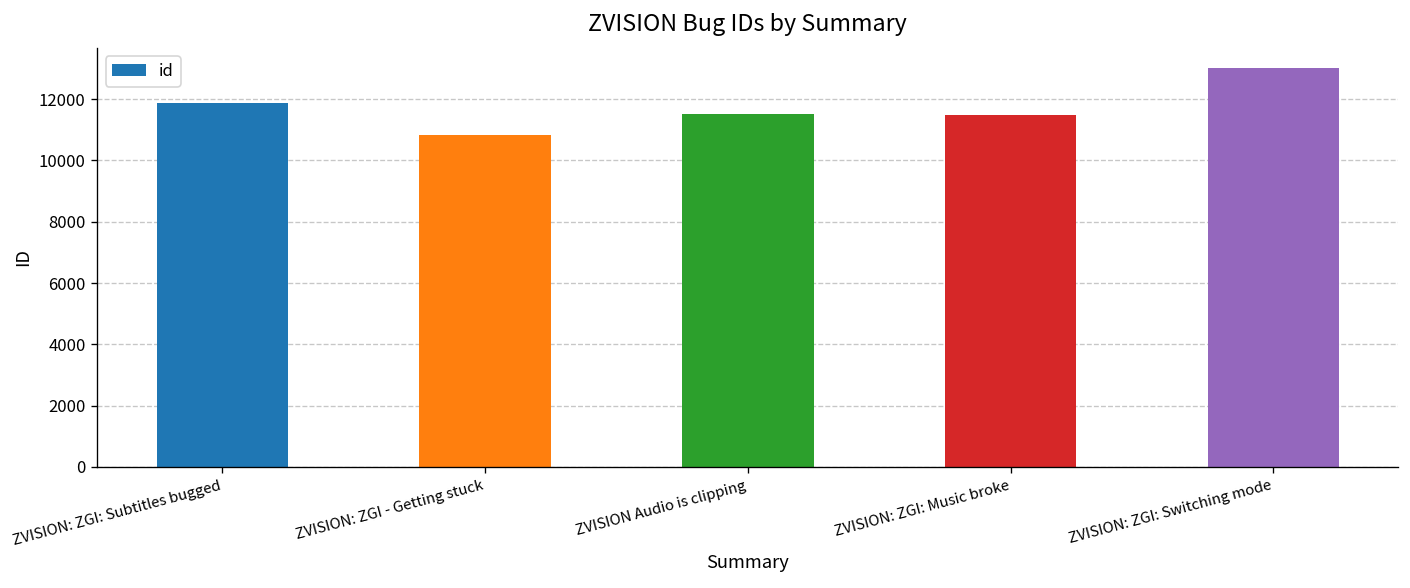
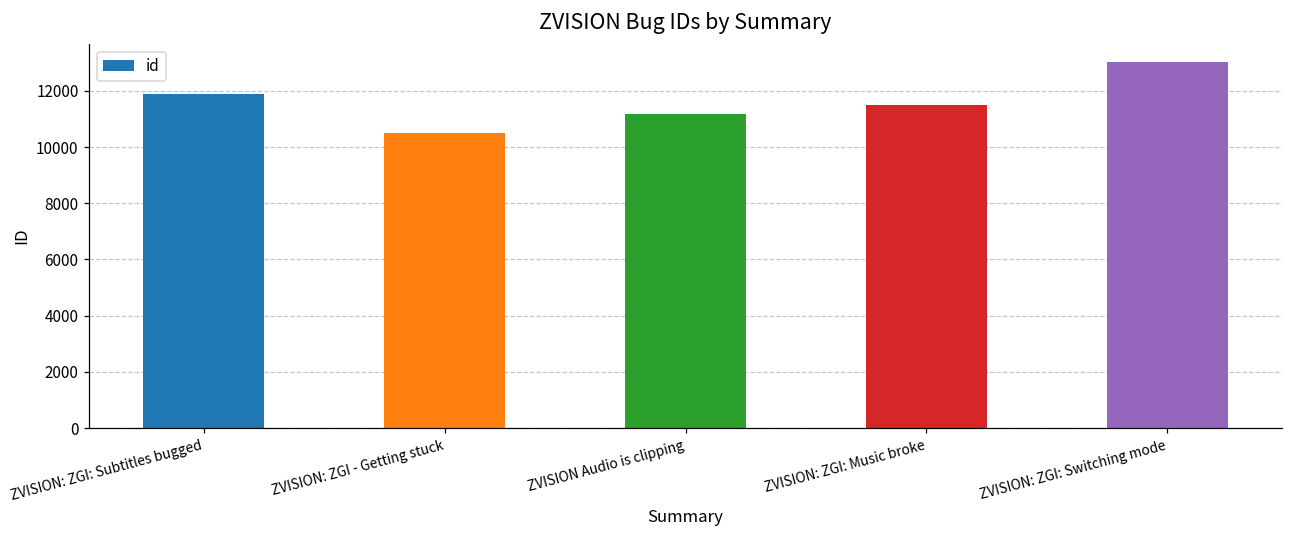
ZVISION: ZGI - Getting stuck: 10800 -> 10500
ZVISION Audio is clipping: 11500 -> 11200
